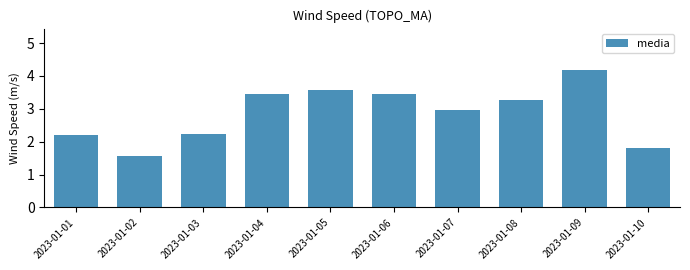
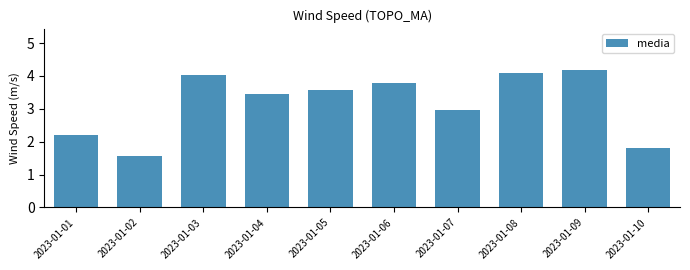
2023-01-03: 2.2 -> 4.0
2023-01-06: 3.4 -> 3.8
2023-01-08: 3.3 -> 4.1
